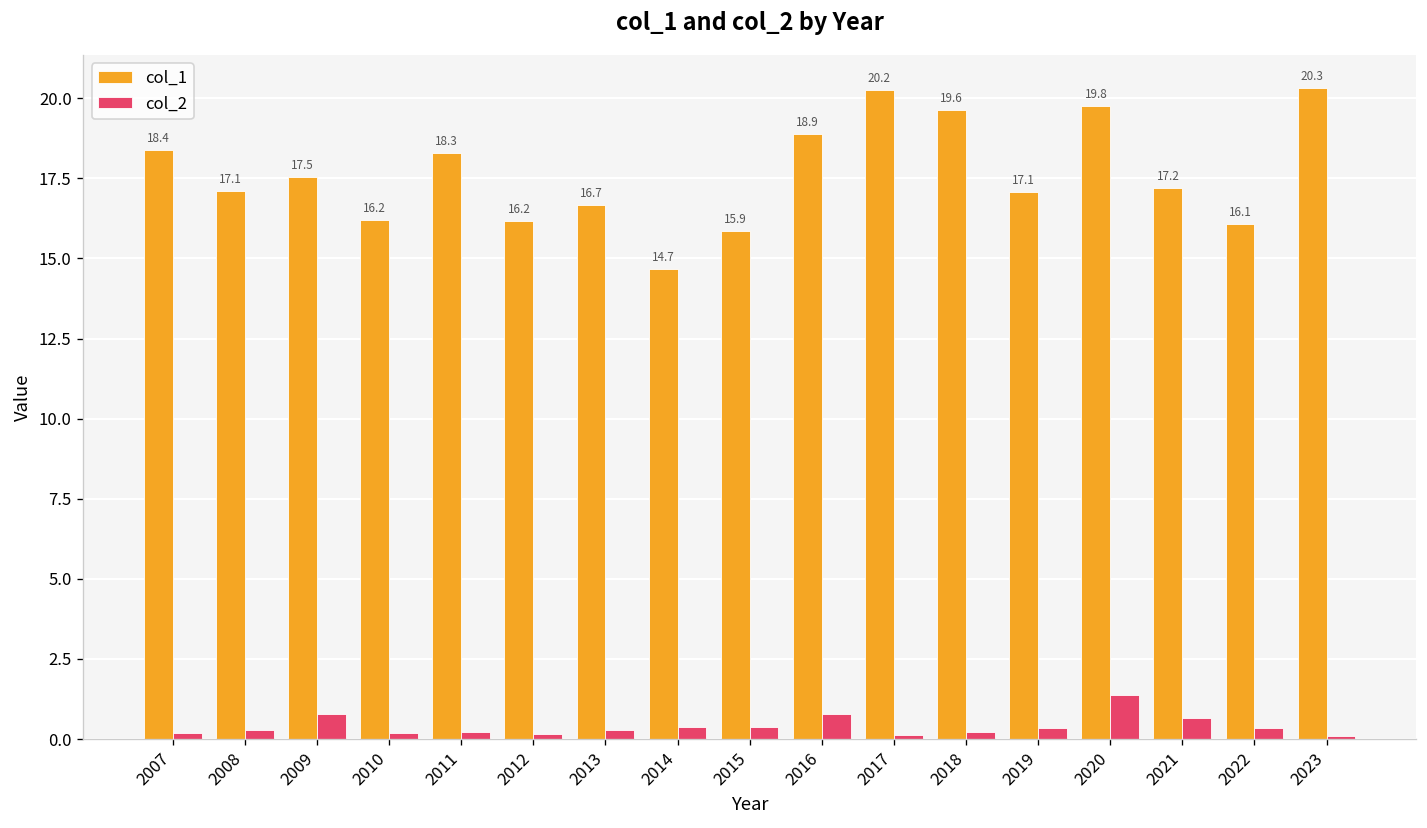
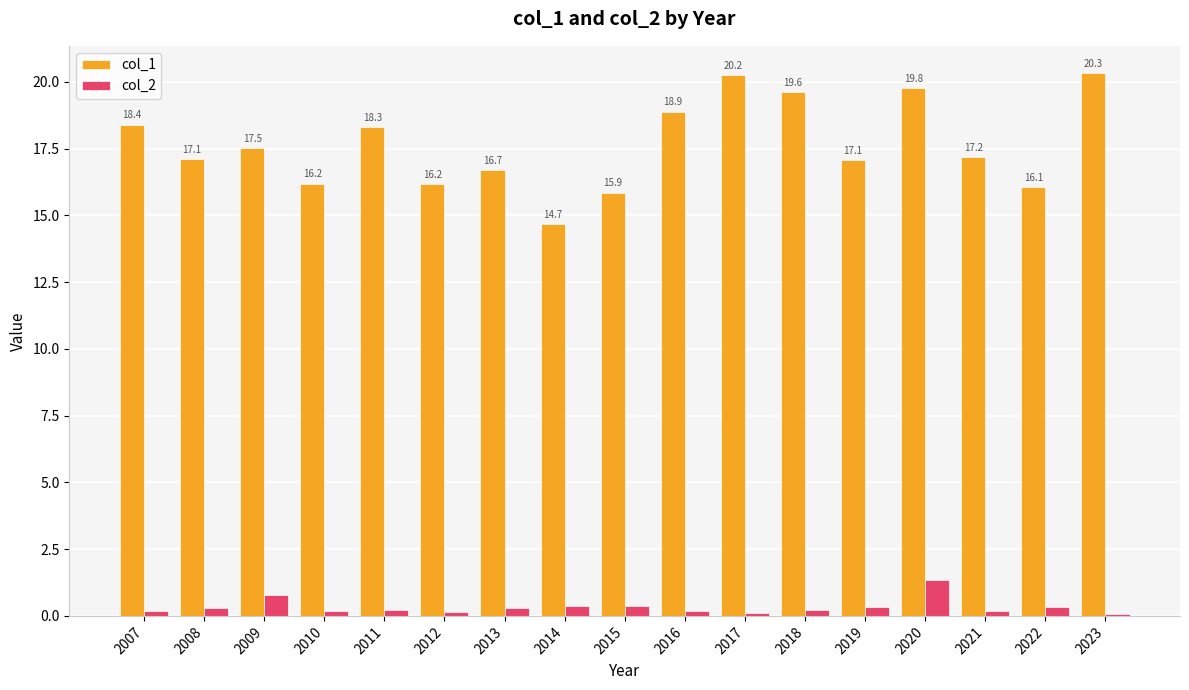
col_2, 2016: 0.8 -> 0.2
col_2, 2021: 0.7 -> 0.2
